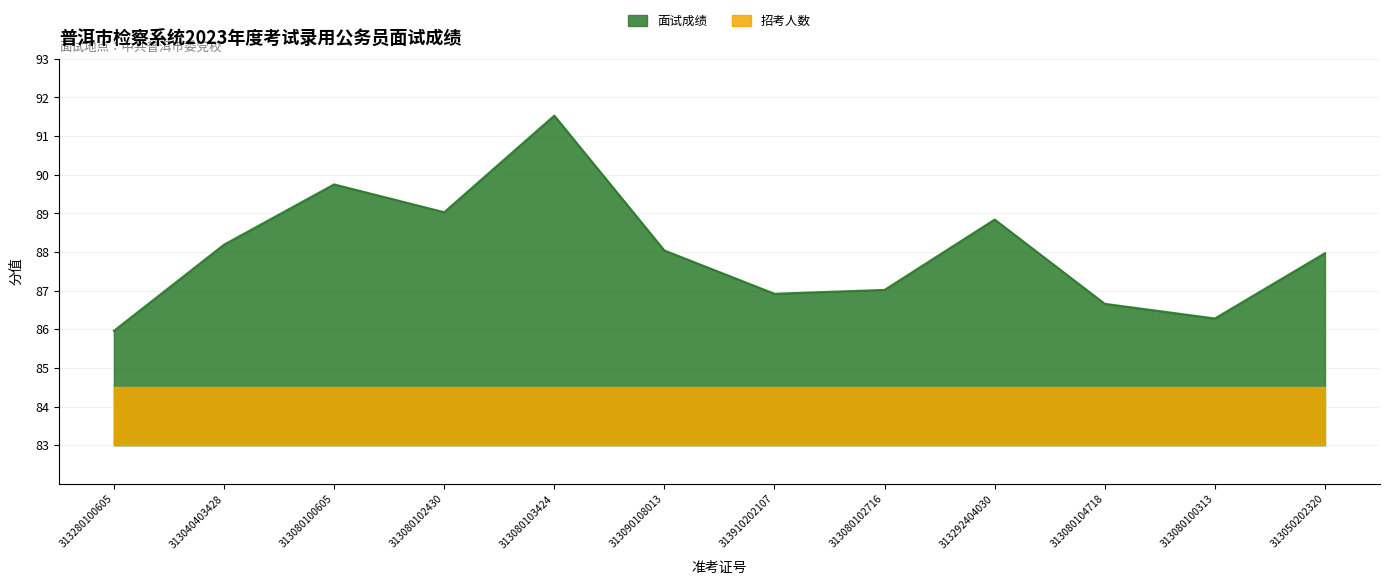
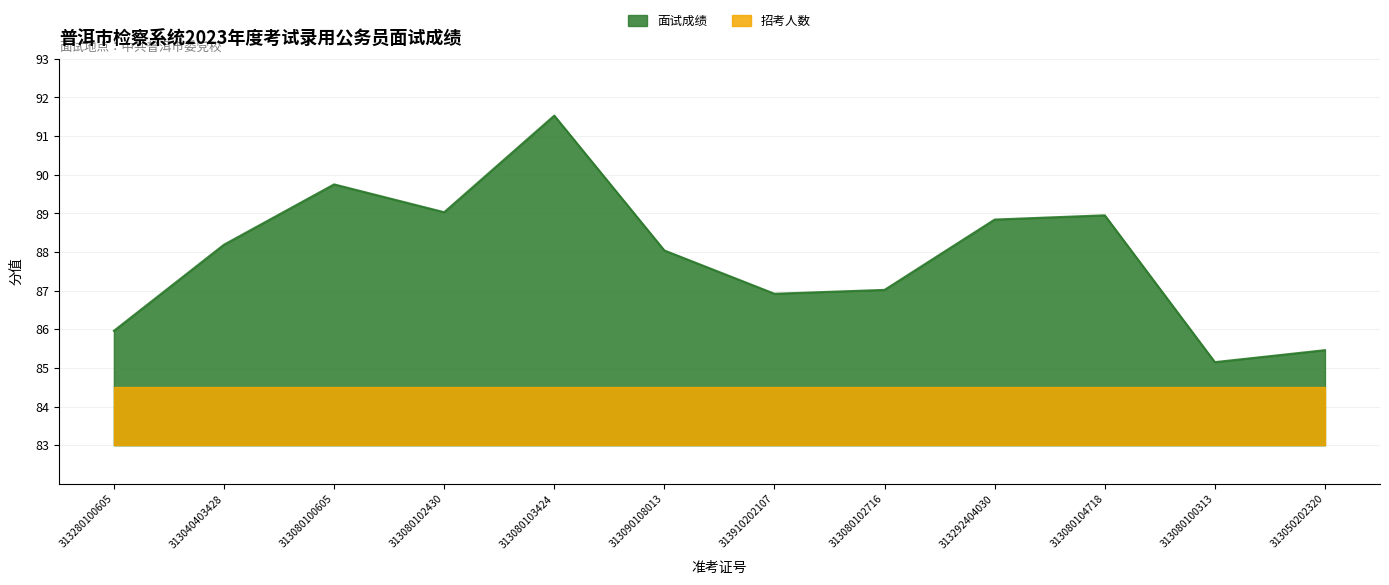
面试成绩, 313080104718: 86.7 -> 89.0
面试成绩, 313080100313: 86.3 -> 85.2
面试成绩, 313050202320: 88.0 -> 85.5
